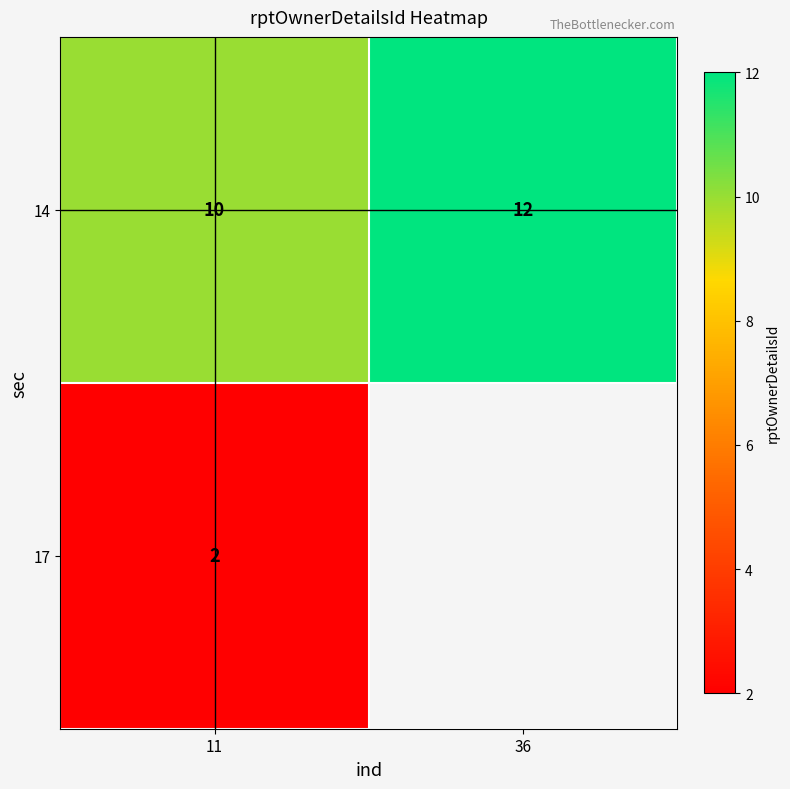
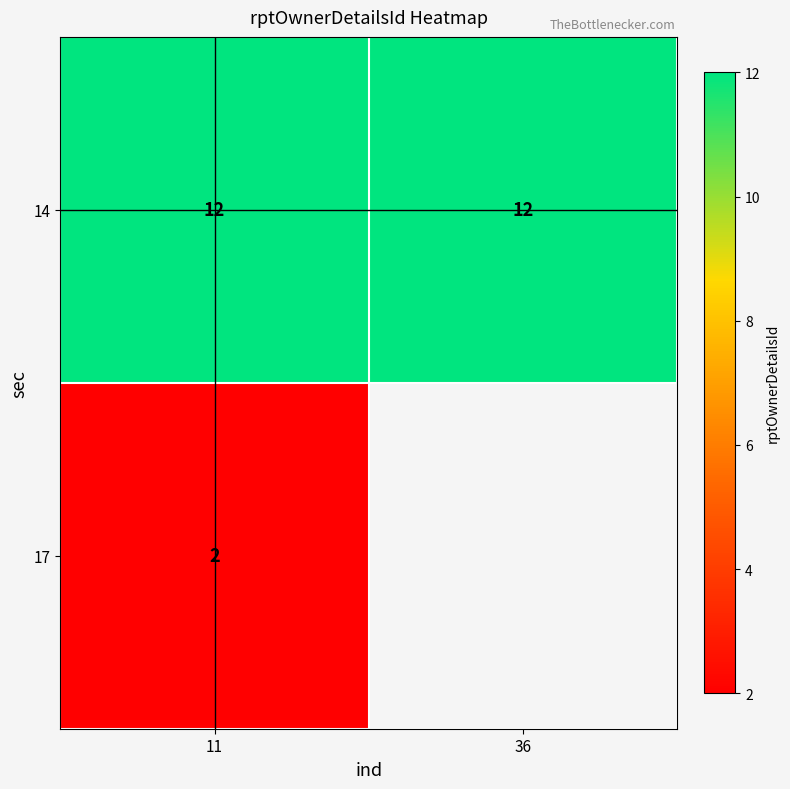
14, 11: 10 -> 12
